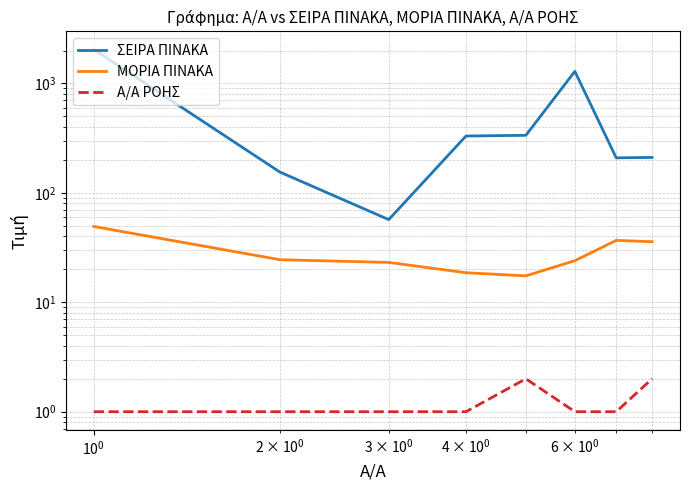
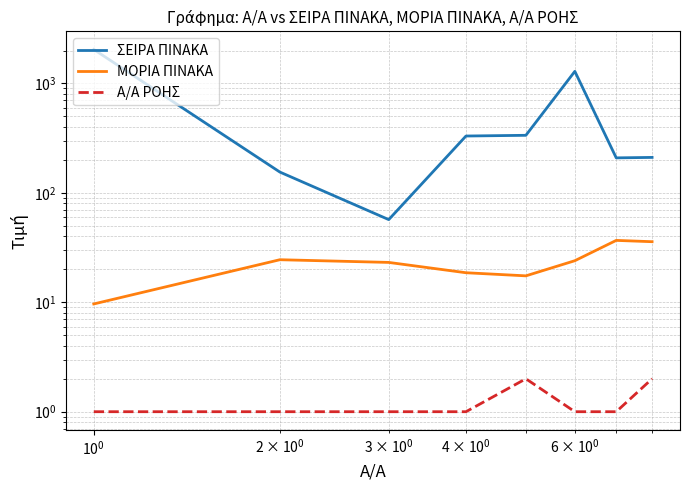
ΜΟΡΙΑ ΠΙΝΑΚΑ, 10^0: 50 -> 10
